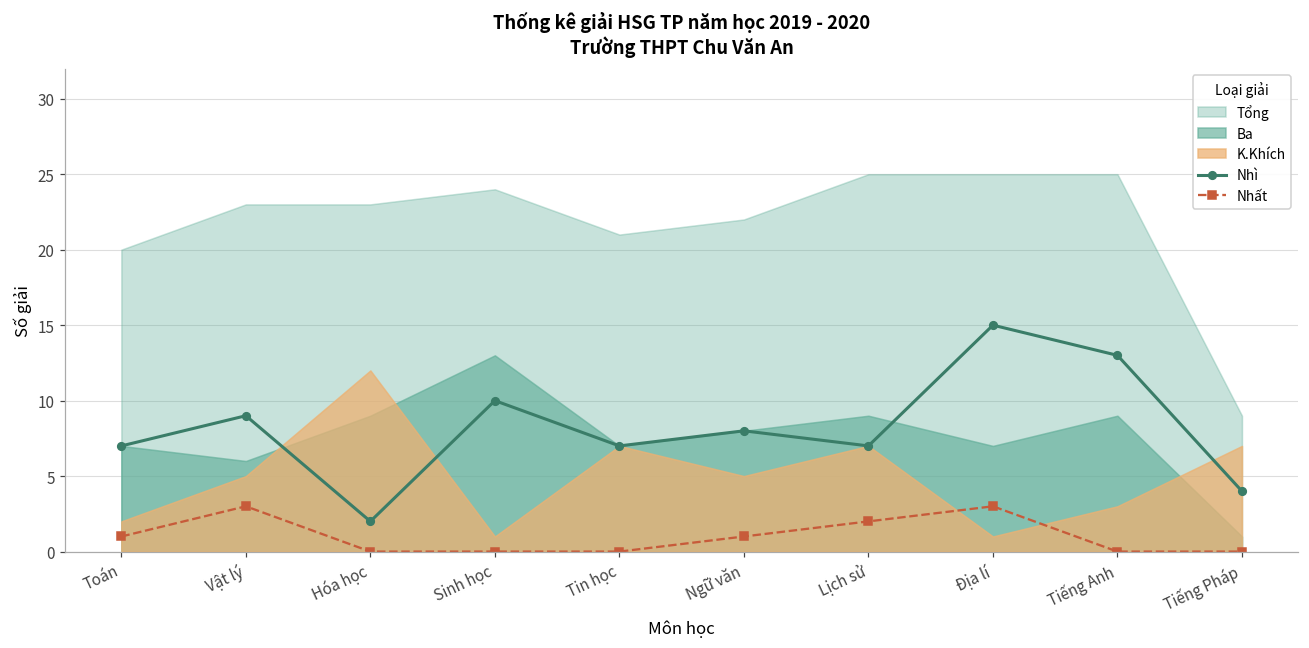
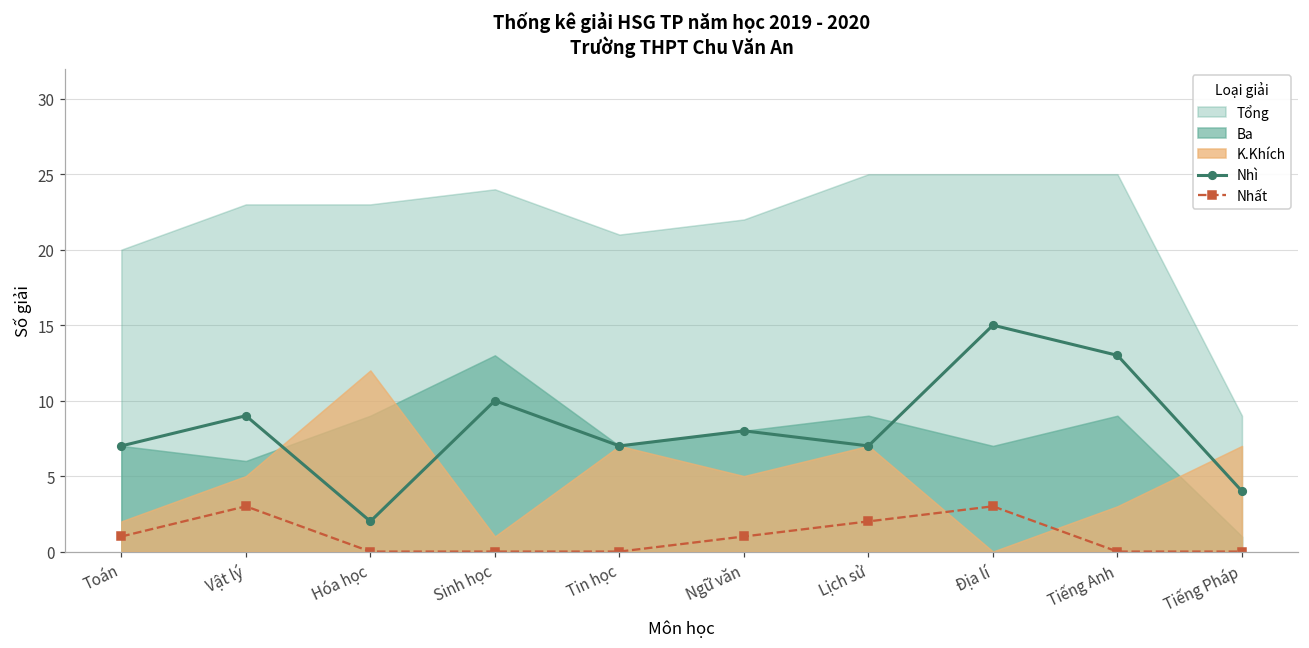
K.Khích, Địa lí: 1 -> 0
